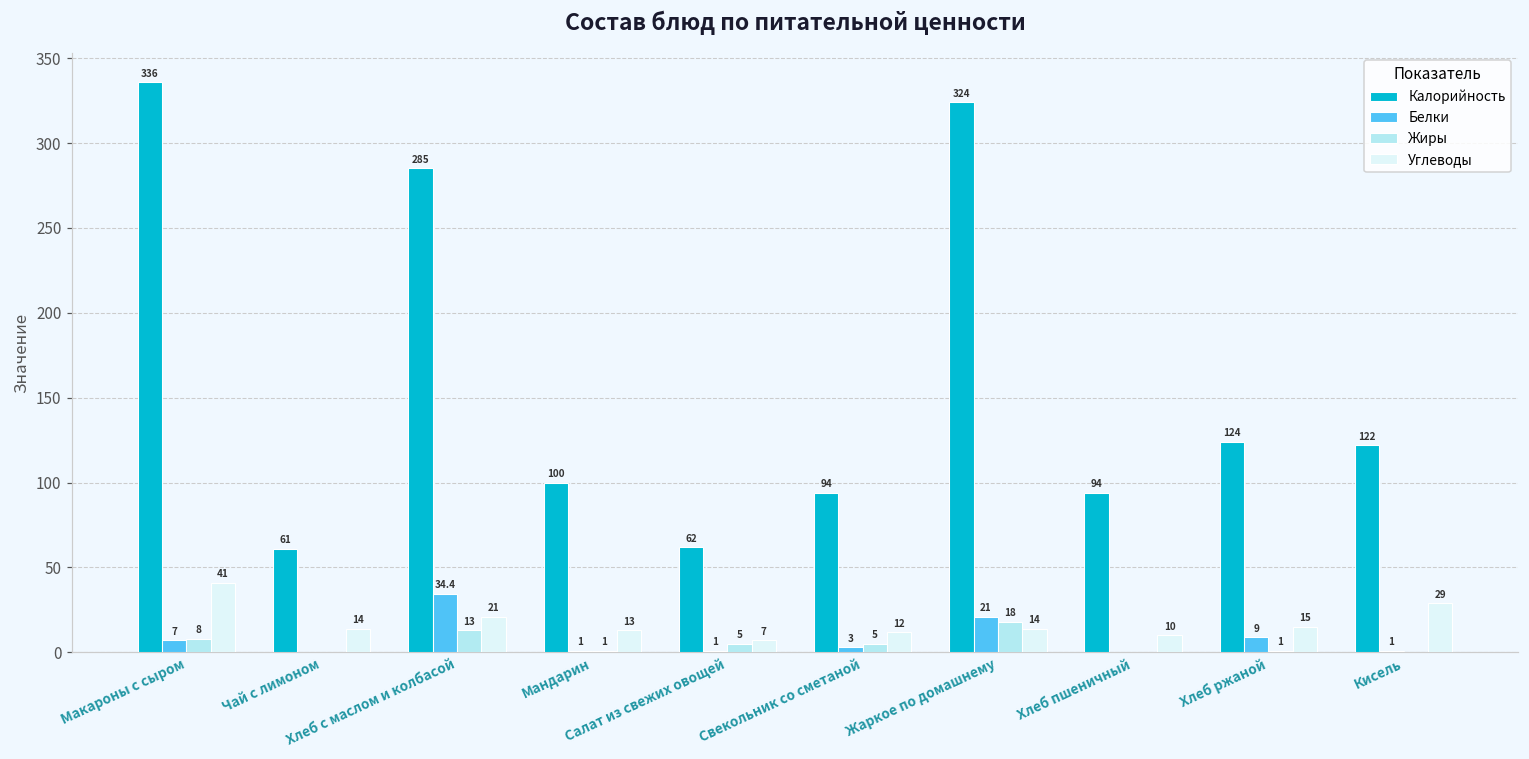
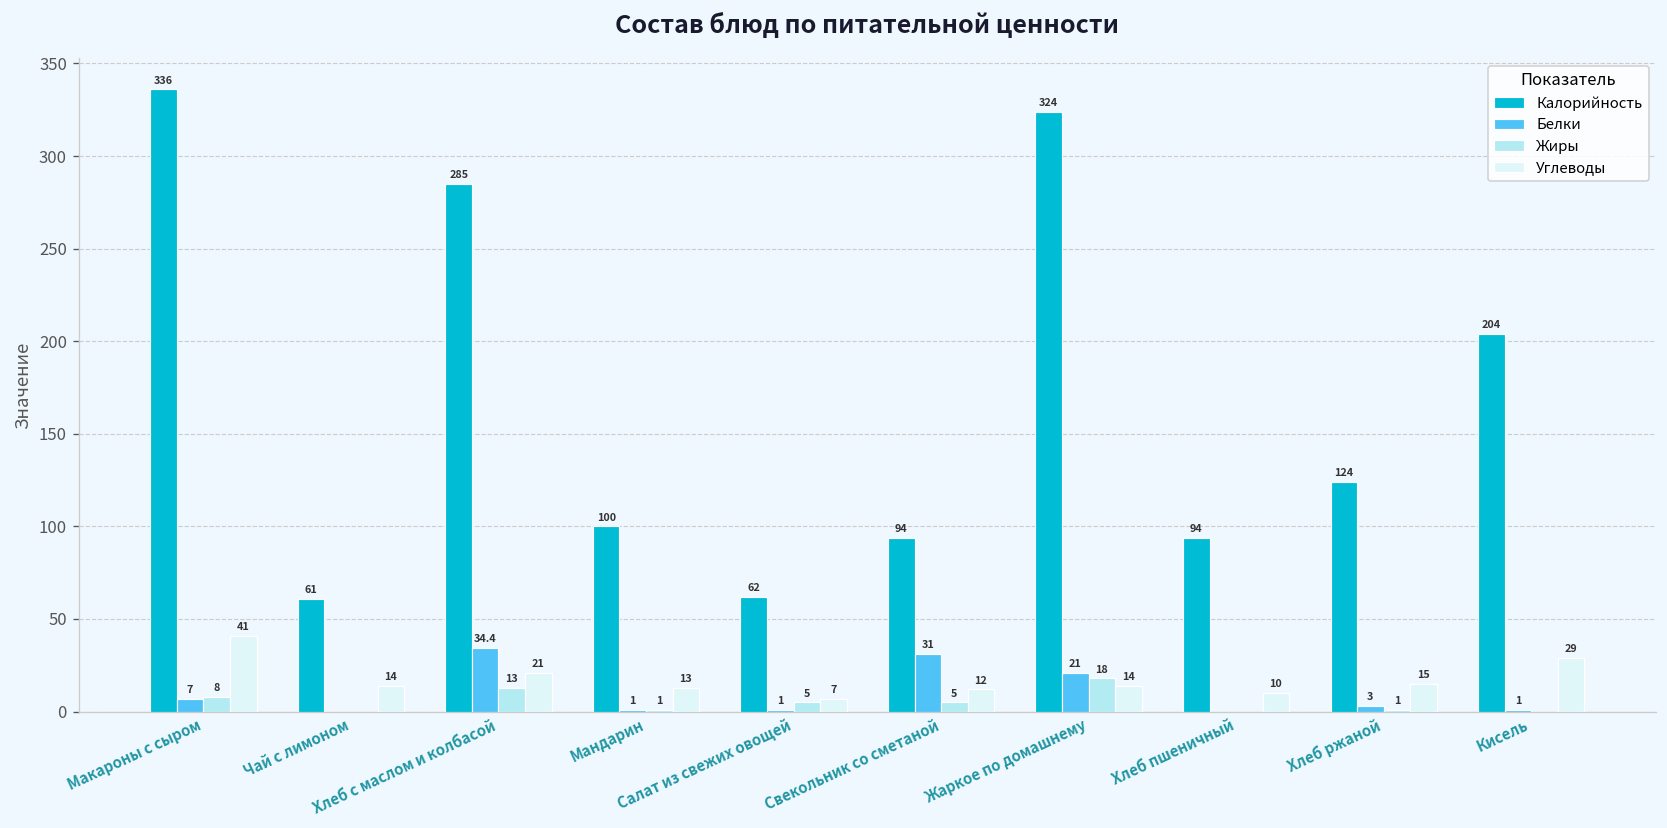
Белки, Свекольник со сметаной: 3 -> 31
Белки, Хлеб ржаной: 9 -> 3
Калорийность, Кисель: 122 -> 204
